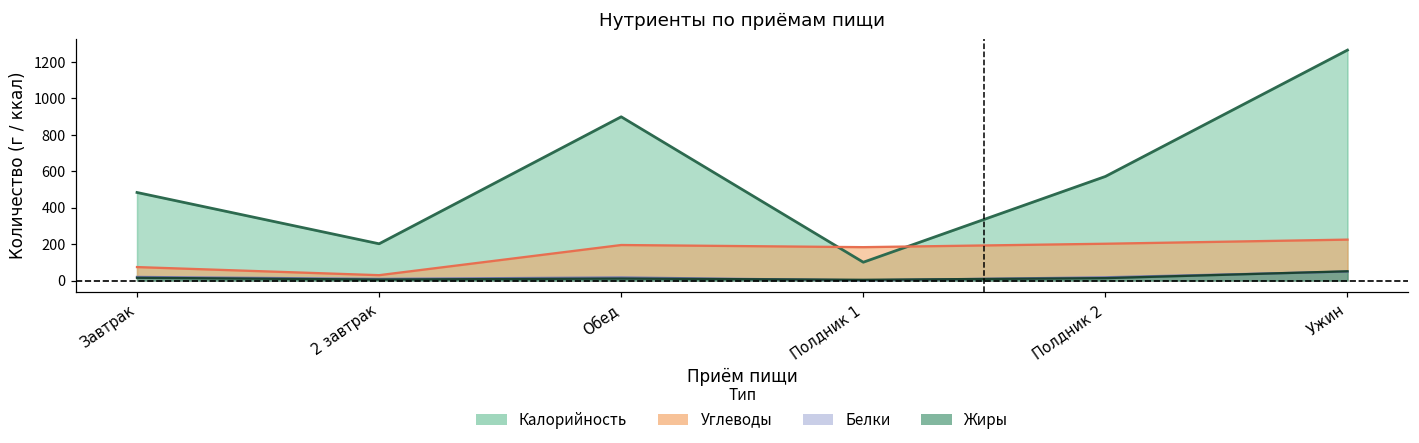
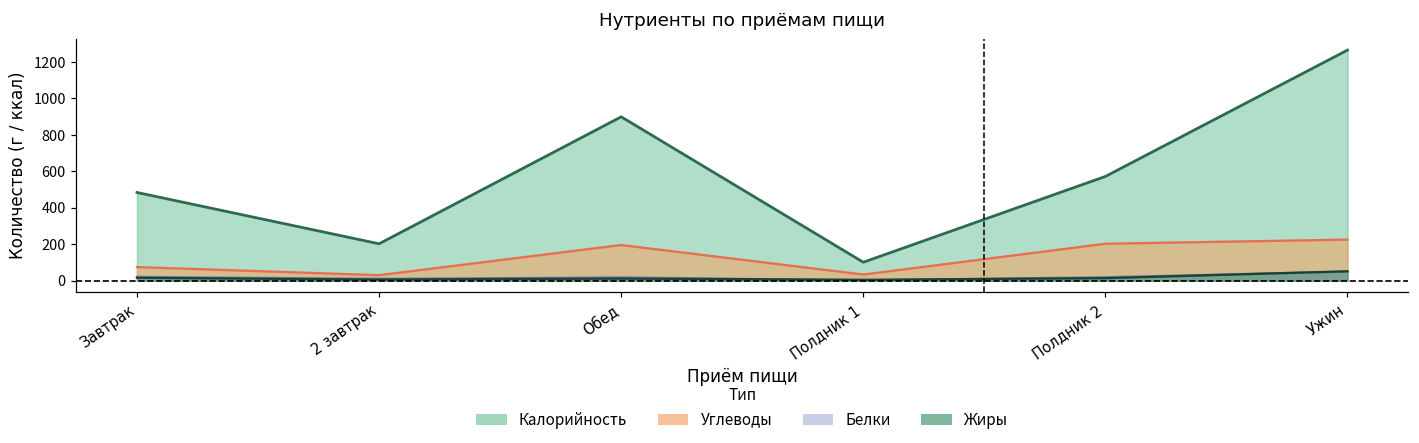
Углеводы, Полдник 1: 180 -> 30
